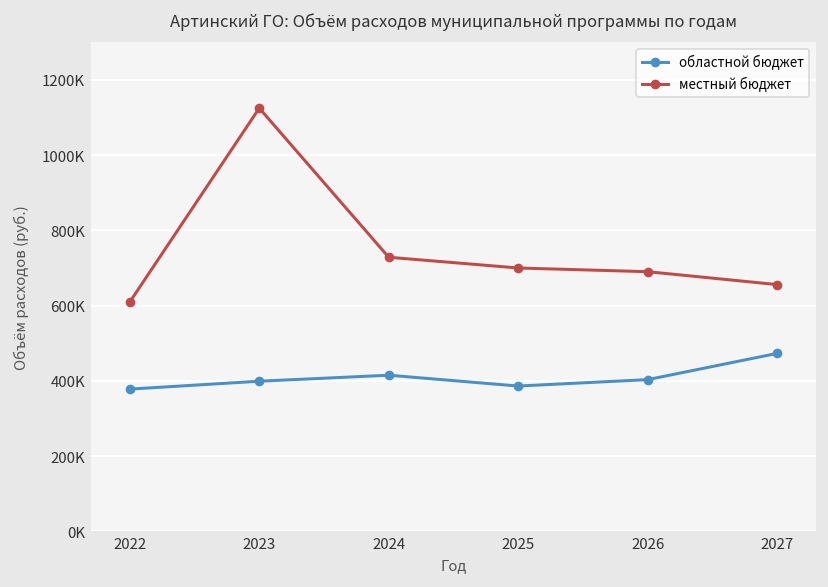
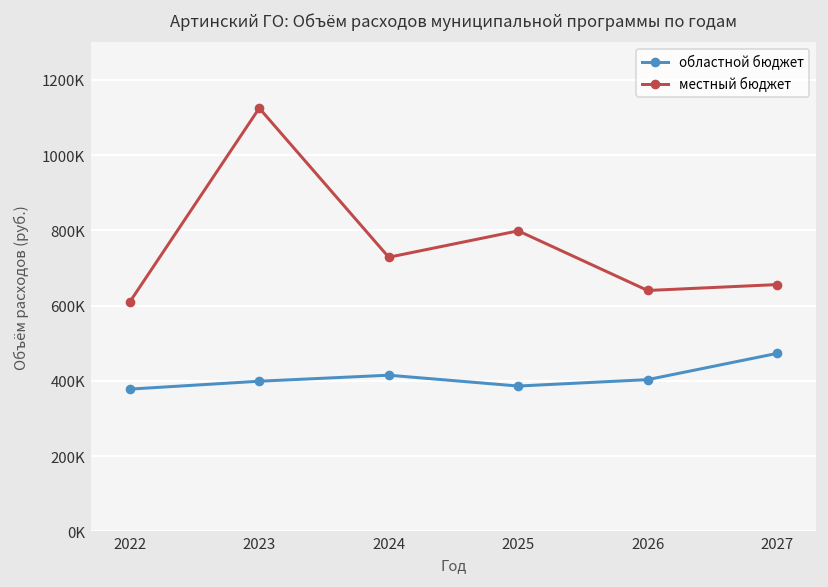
местный бюджет, 2025: 700000 -> 800000
местный бюджет, 2026: 690000 -> 640000
